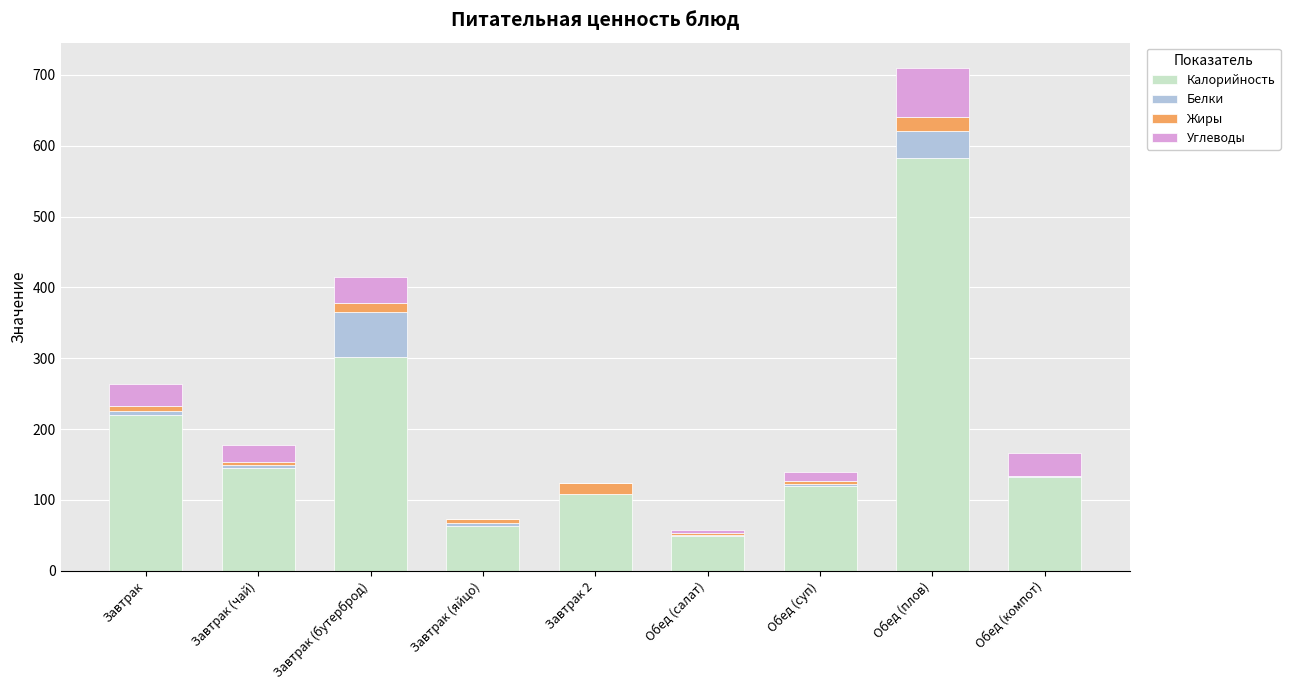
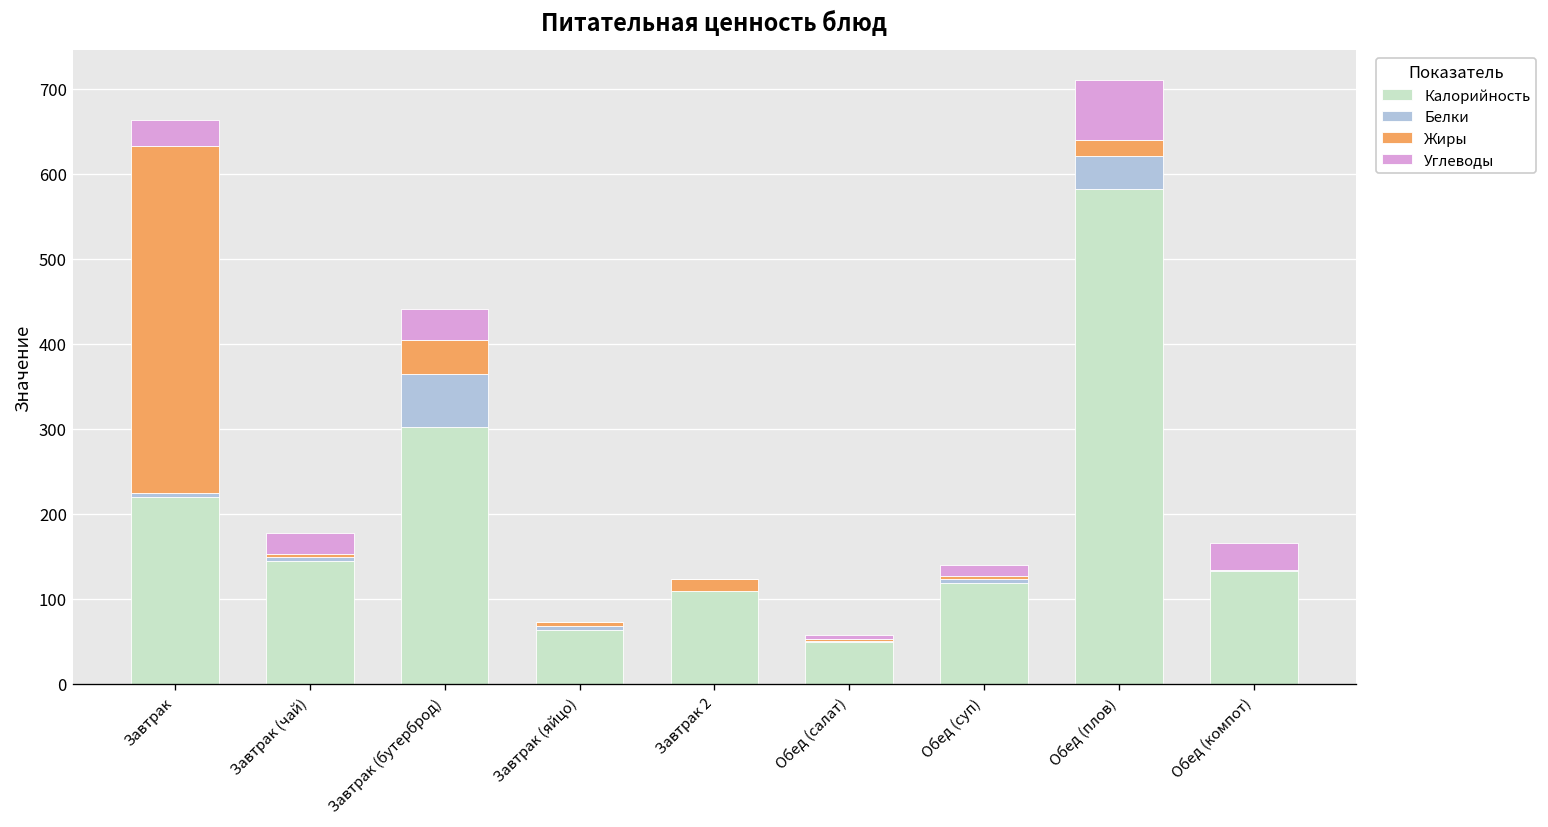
Жиры, Завтрак: 10 -> 410
Жиры, Завтрак (бутерброд): 10 -> 40
